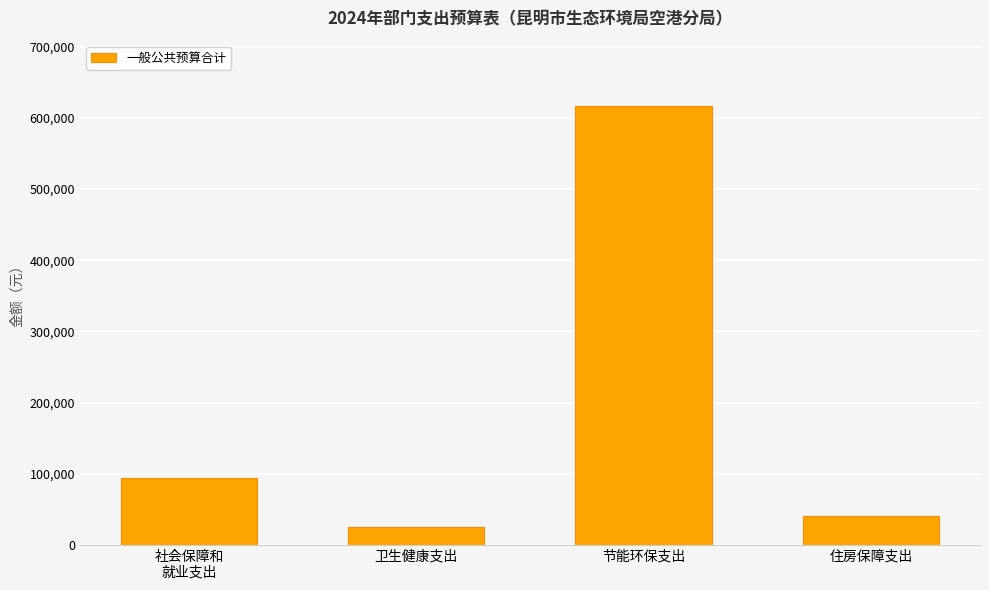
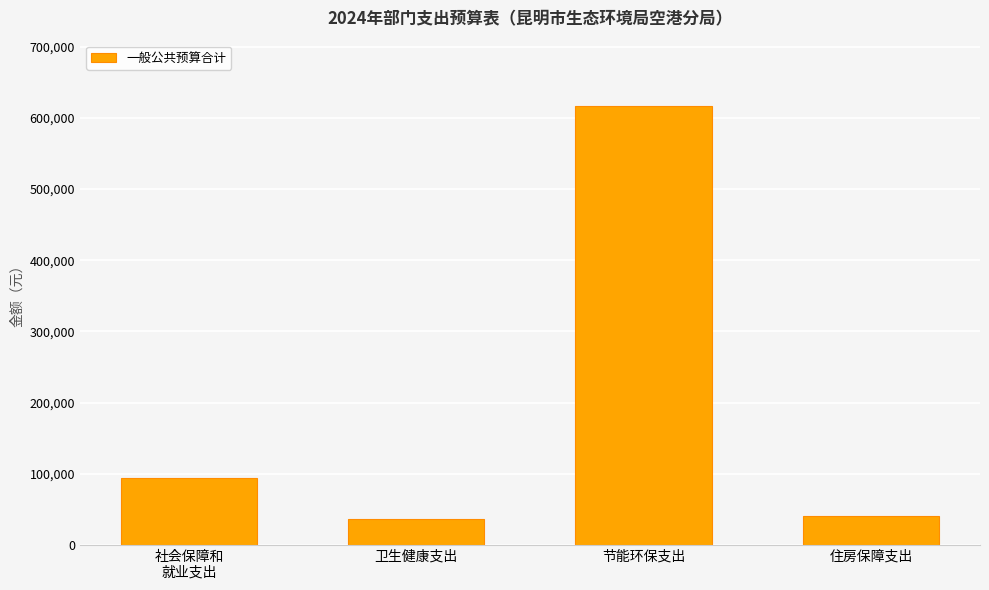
卫生健康支出: 30,000 -> 40,000
